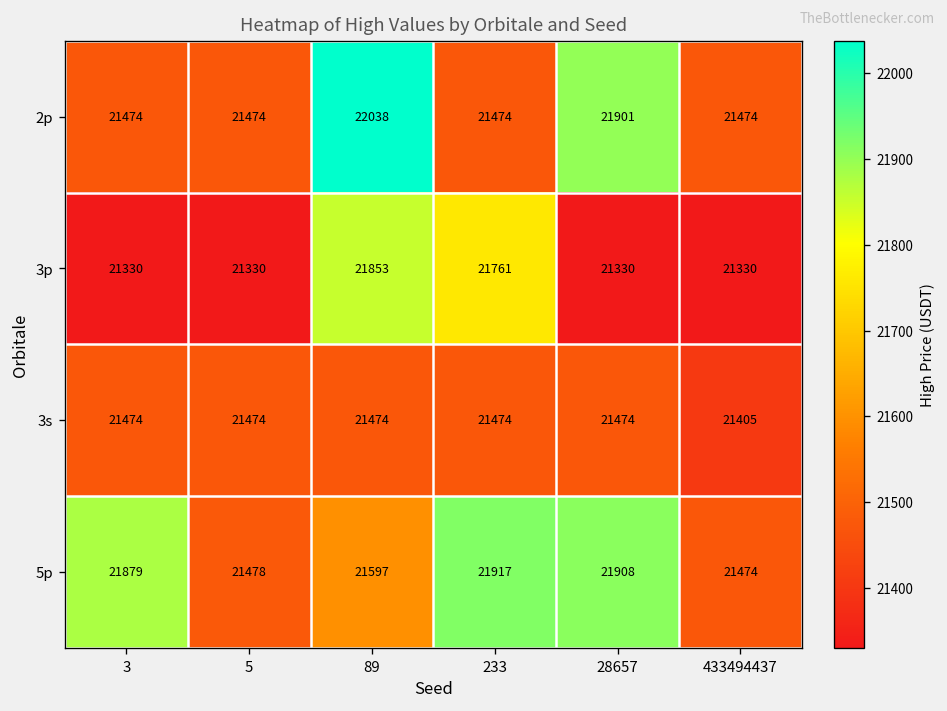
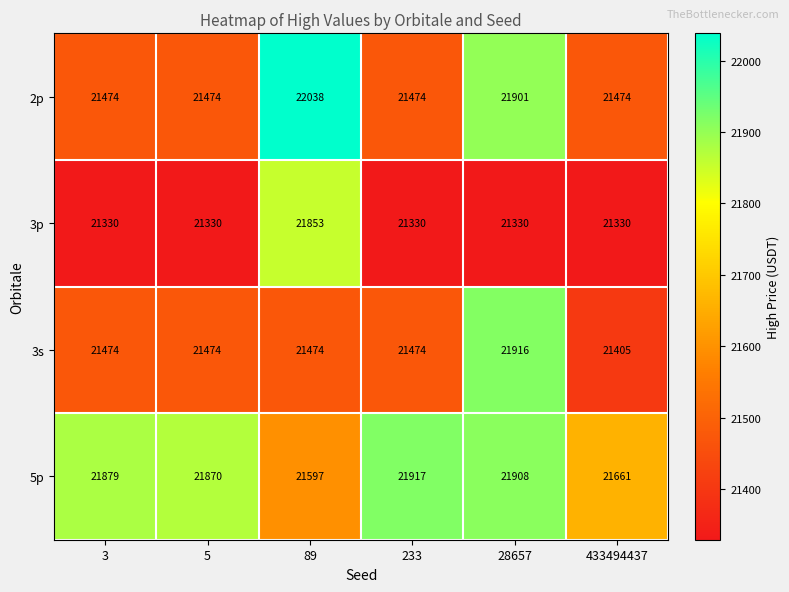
3p, 233: 21761 -> 21330
3s, 28657: 21474 -> 21916
5p, 5: 21478 -> 21870
5p, 433494437: 21474 -> 21661
